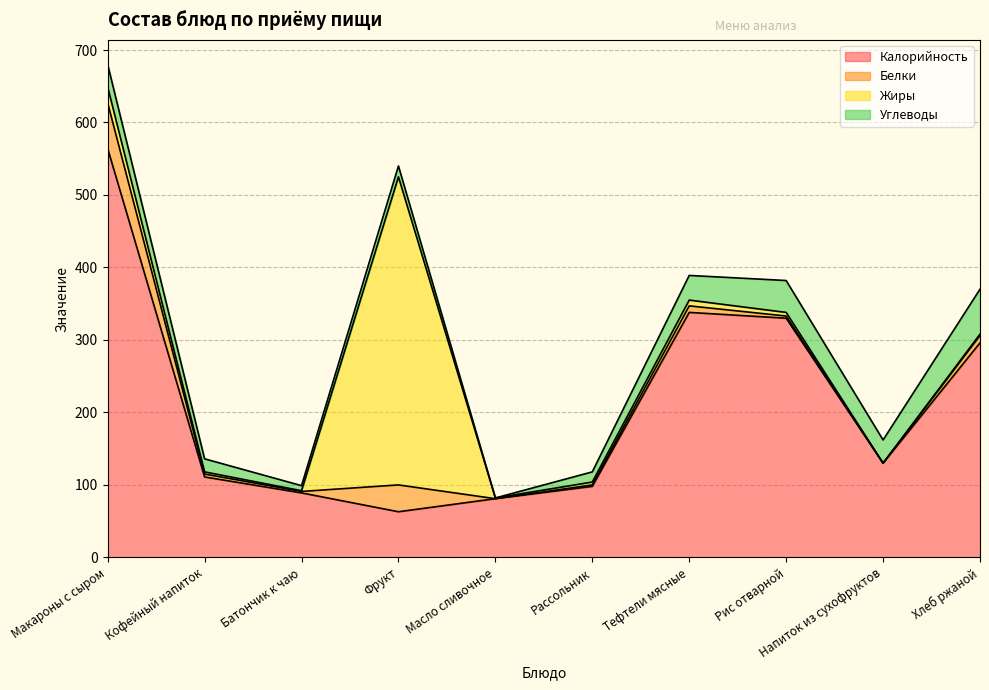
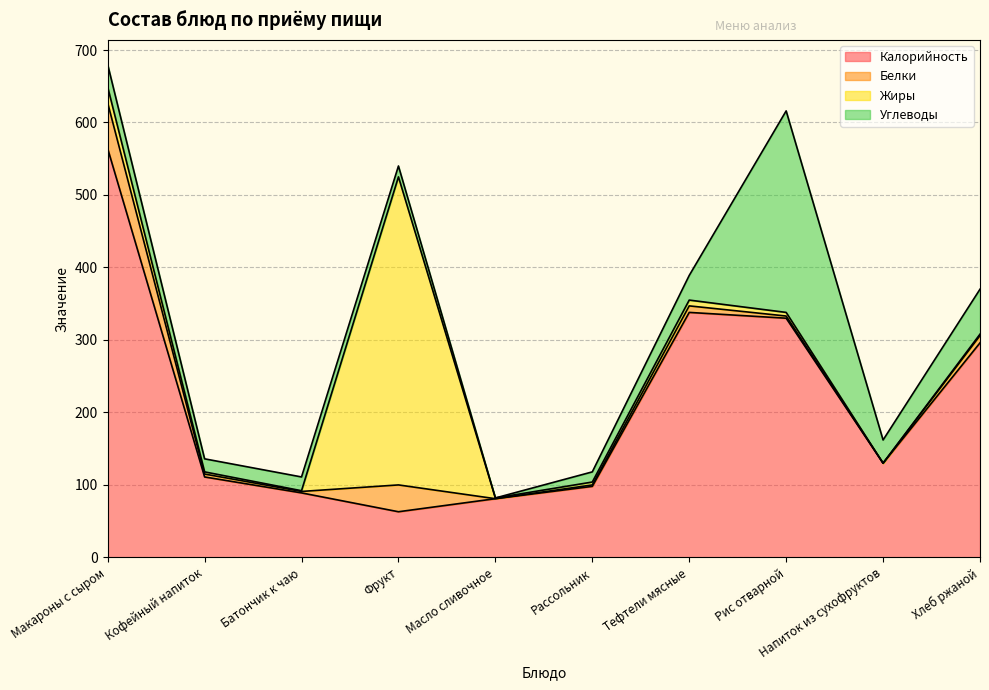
Углеводы, Батончик к чаю: 10 -> 20
Углеводы, Рис отварной: 40 -> 280
